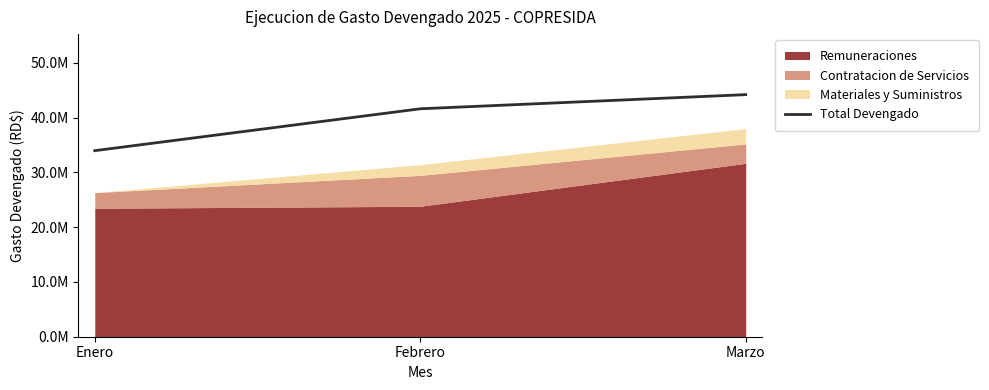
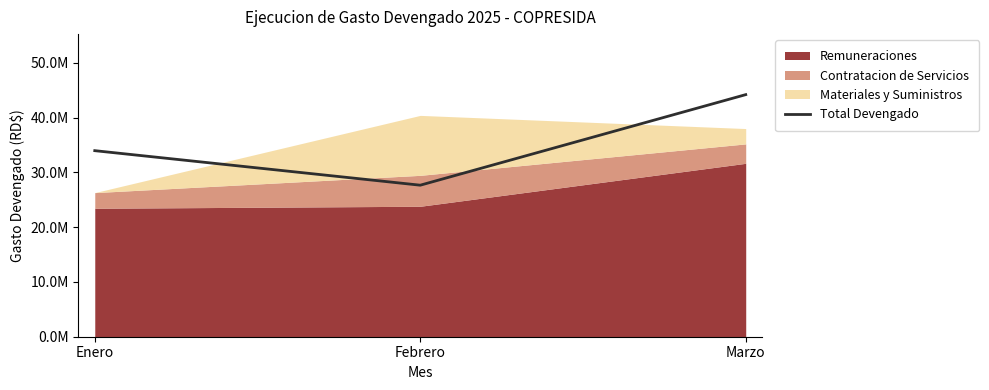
Total Devengado, Febrero: 42000000 -> 28000000
Materiales y Suministros, Febrero: 2000000 -> 11000000
